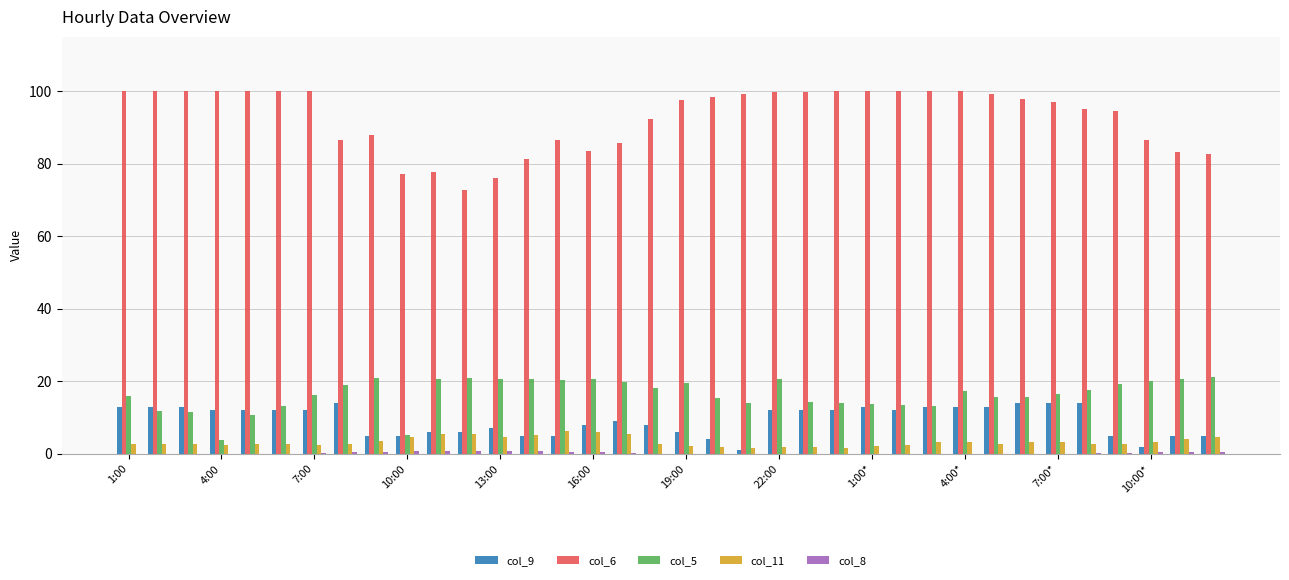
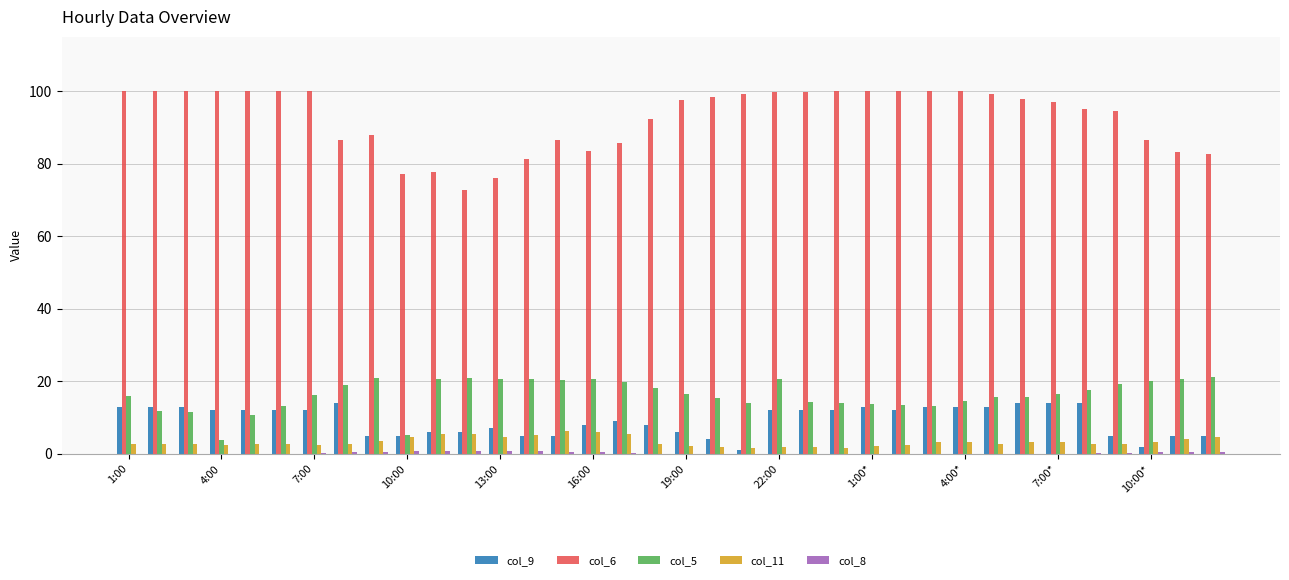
col_5, 19:00: 19 -> 16
col_5, 4:00*: 17 -> 15
